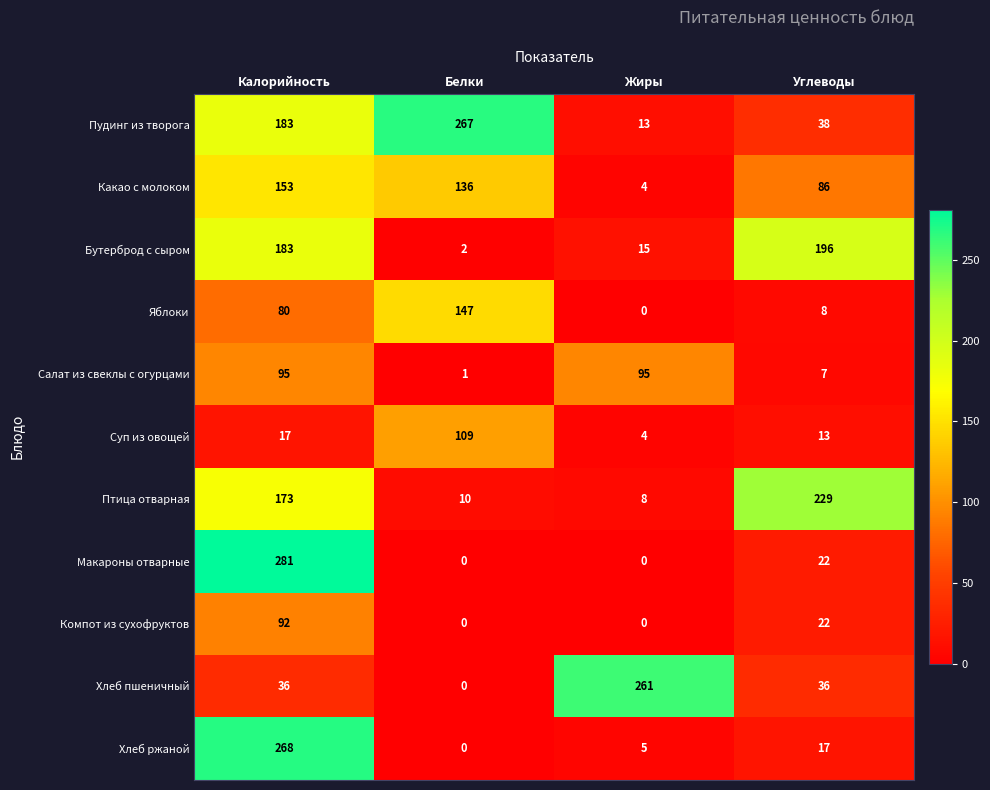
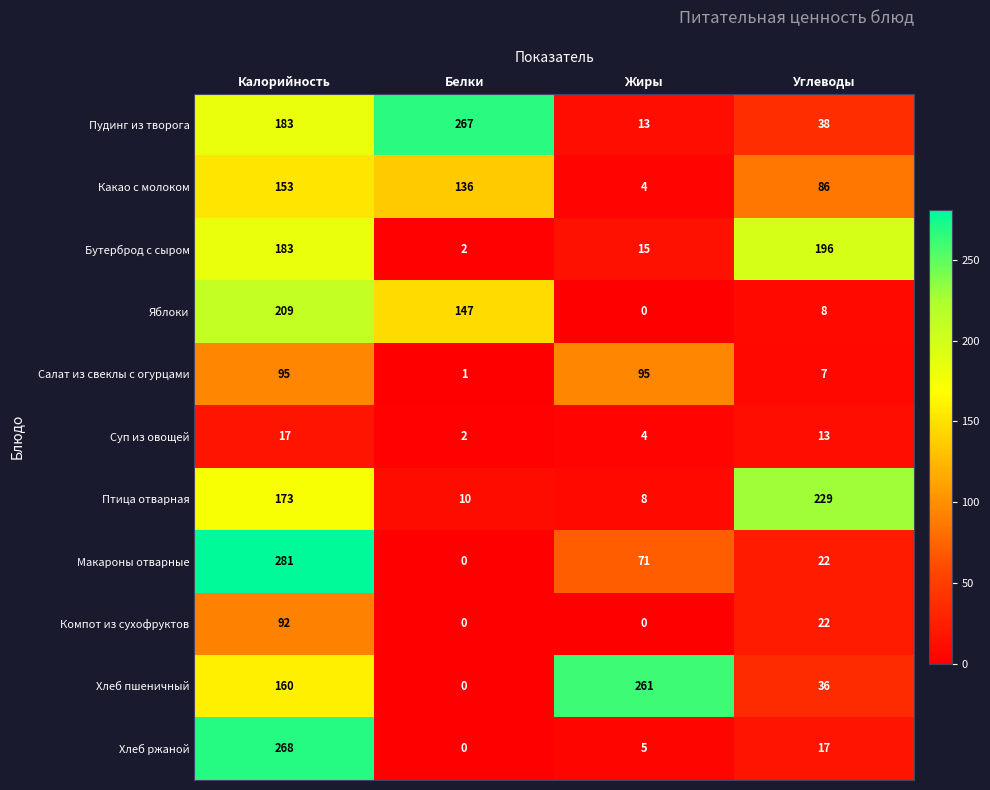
Яблоки, Калорийность: 80 -> 209
Суп из овощей, Белки: 109 -> 2
Макароны отварные, Жиры: 0 -> 71
Хлеб пшеничный, Калорийность: 36 -> 160
